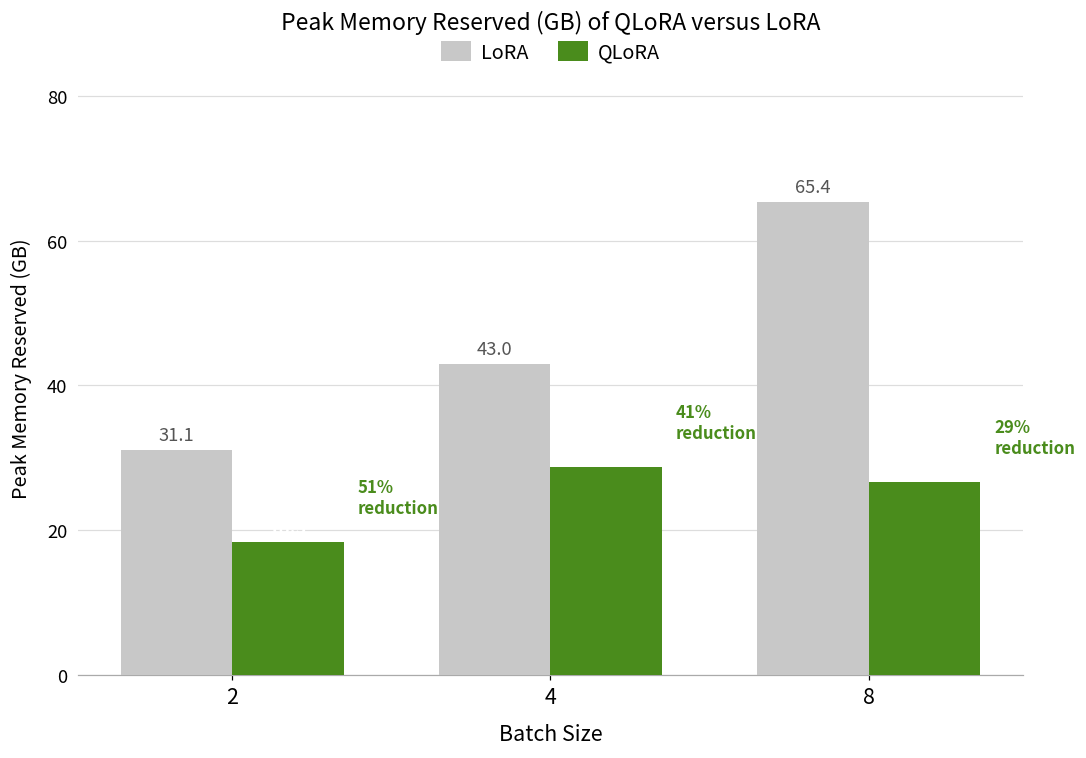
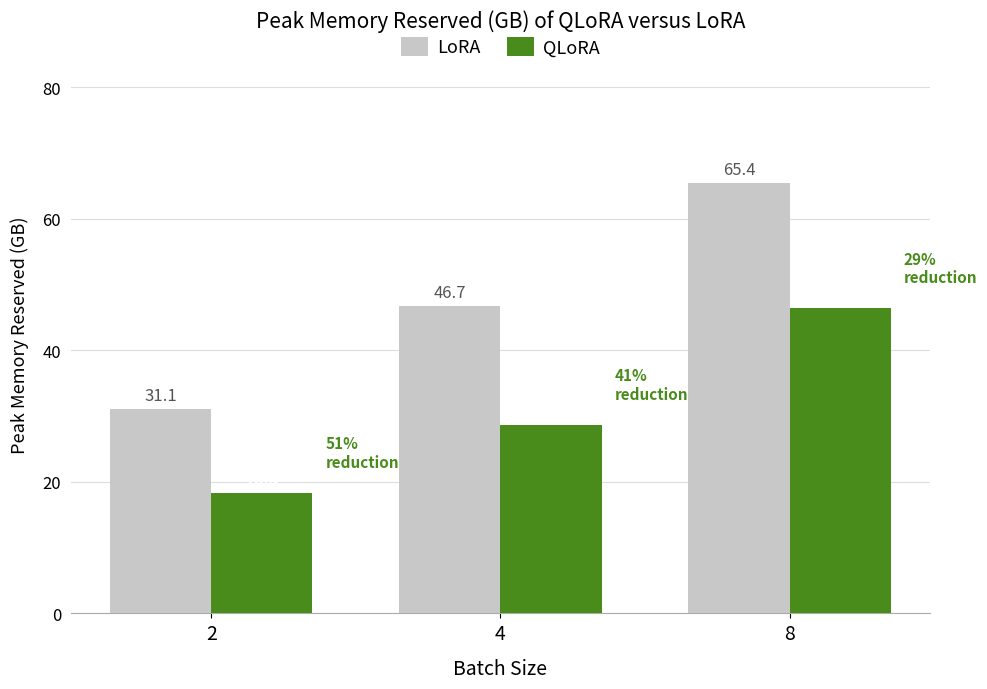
LoRA, 4: 43.0 -> 46.7
QLoRA, 8: 27 -> 46
